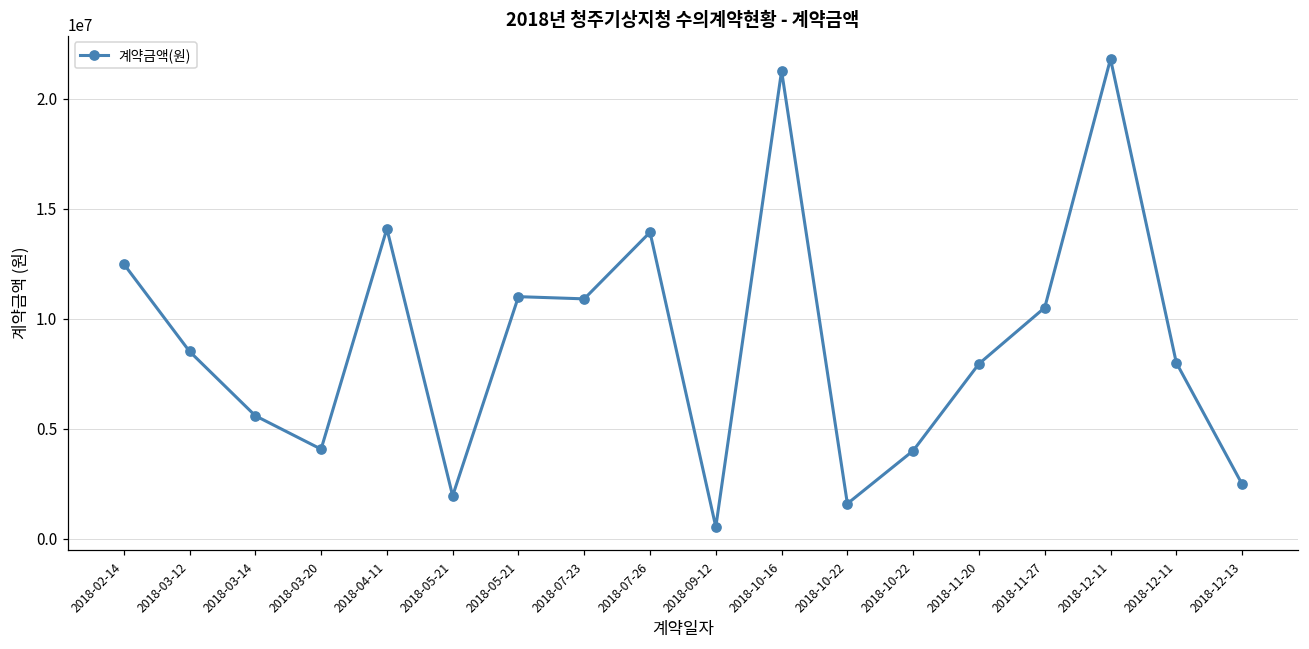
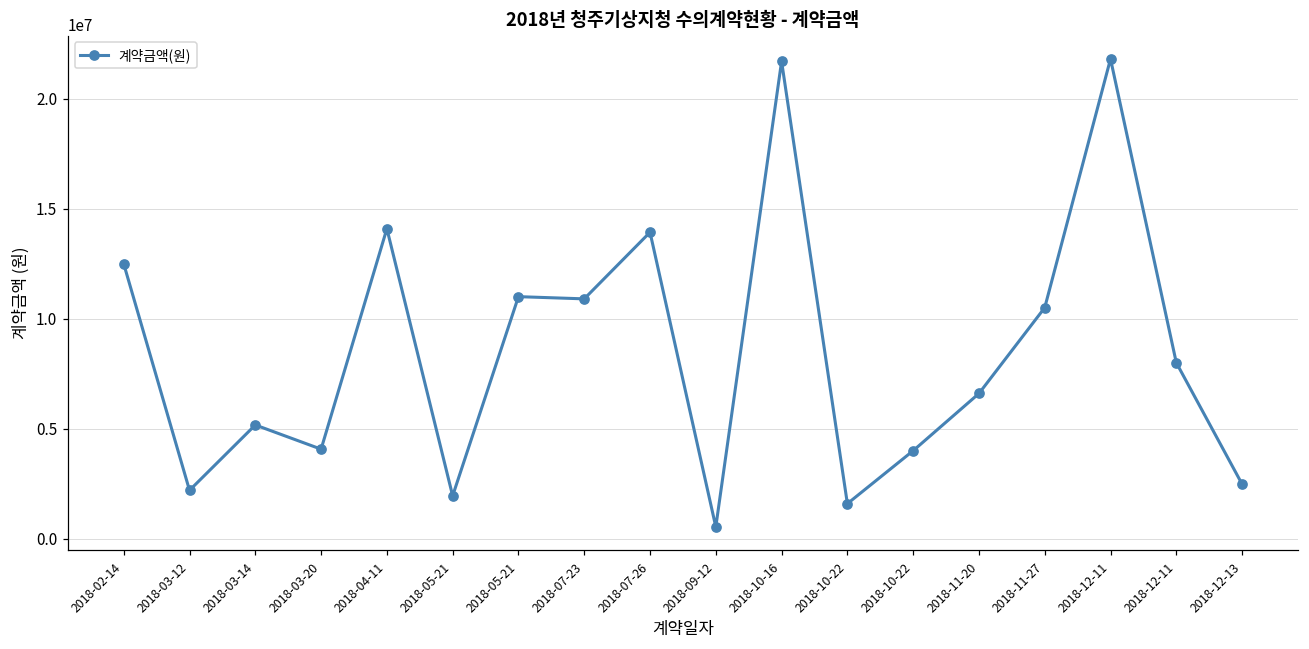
2018-03-12: 8500000 -> 2200000
2018-03-14: 5600000 -> 5200000
2018-10-16: 21300000 -> 21700000
2018-11-20: 7900000 -> 6600000
